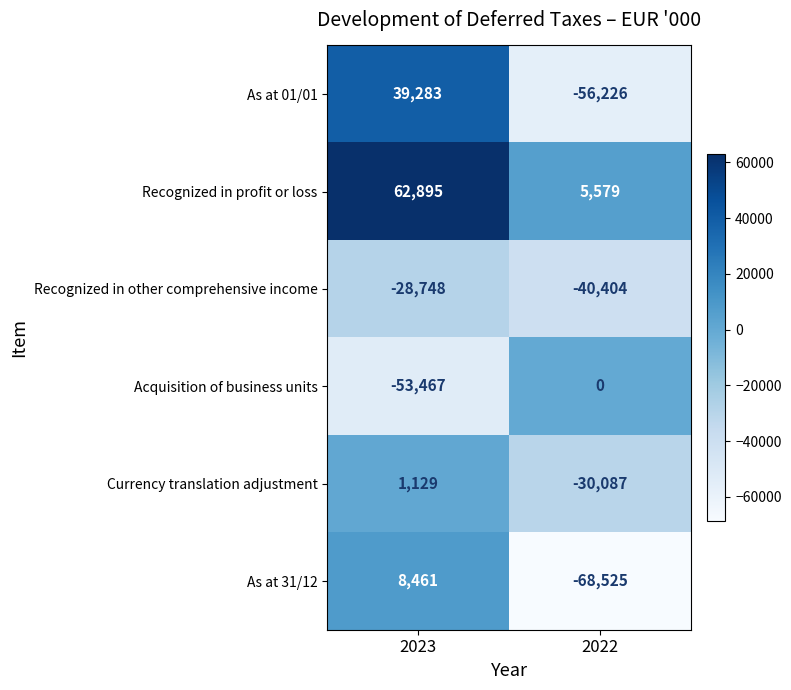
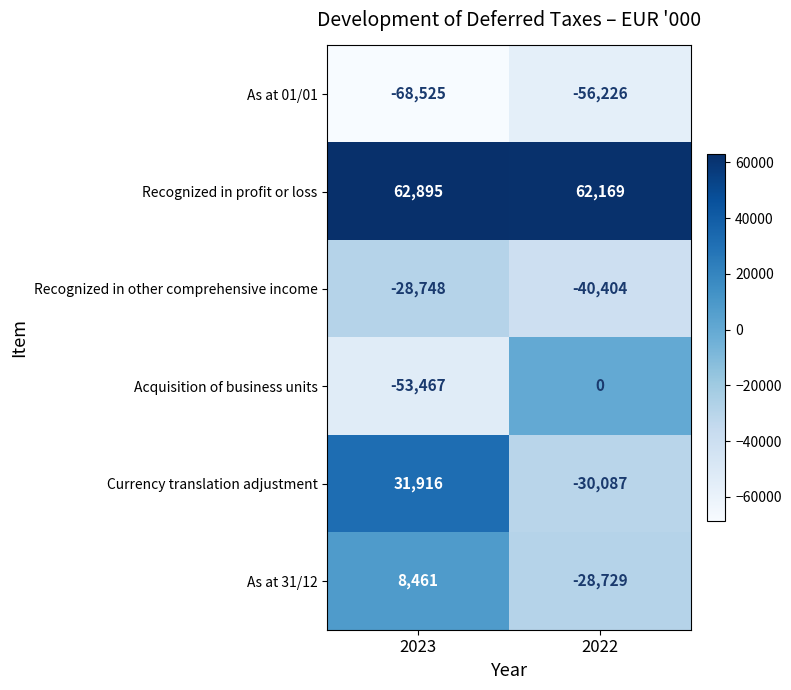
As at 01/01, 2023: 39,283 -> -68,525
Recognized in profit or loss, 2022: 5,579 -> 62,169
Currency translation adjustment, 2023: 1,129 -> 31,916
As at 31/12, 2022: -68,525 -> -28,729
